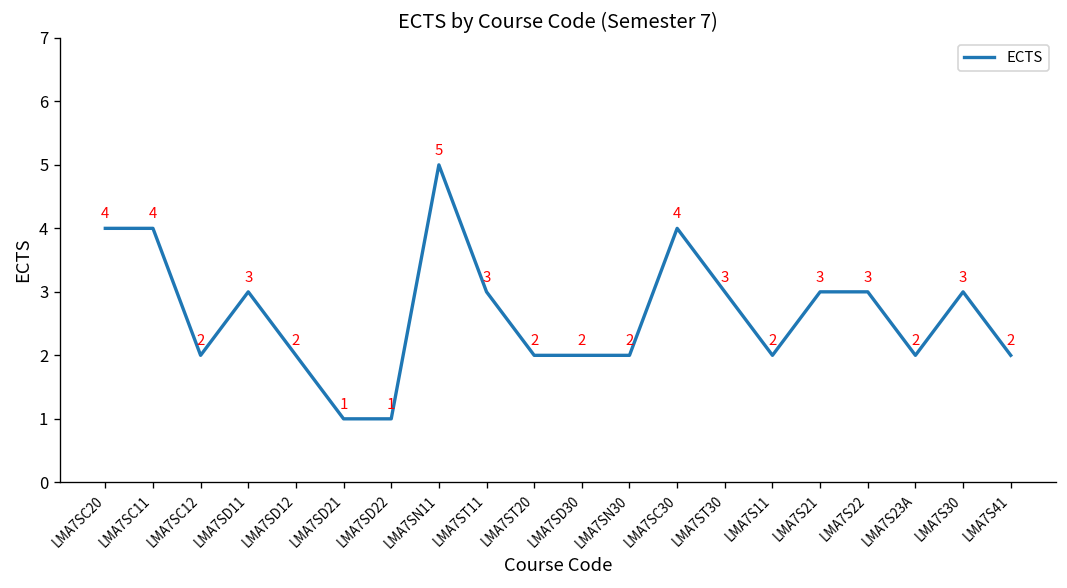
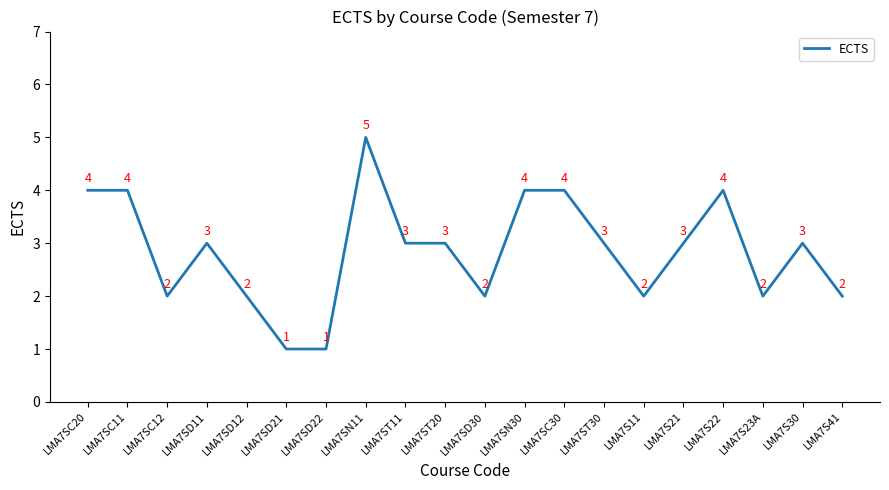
LMA7ST20: 2 -> 3
LMA7SN30: 2 -> 4
LMA7S22: 3 -> 4
